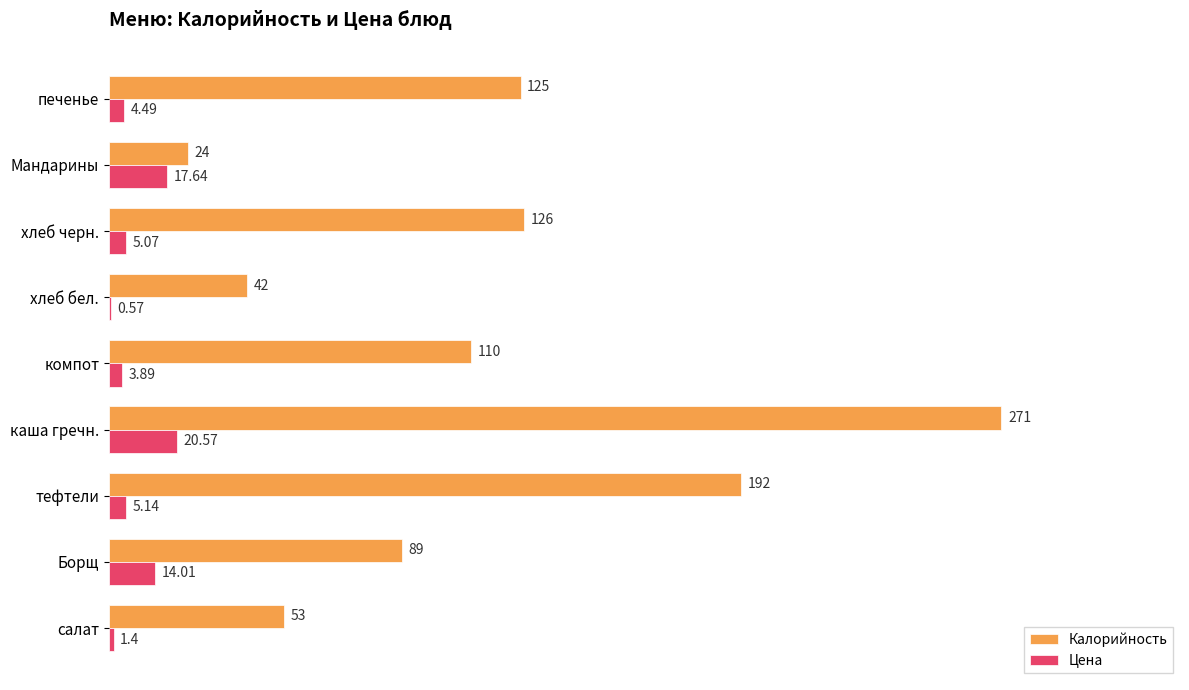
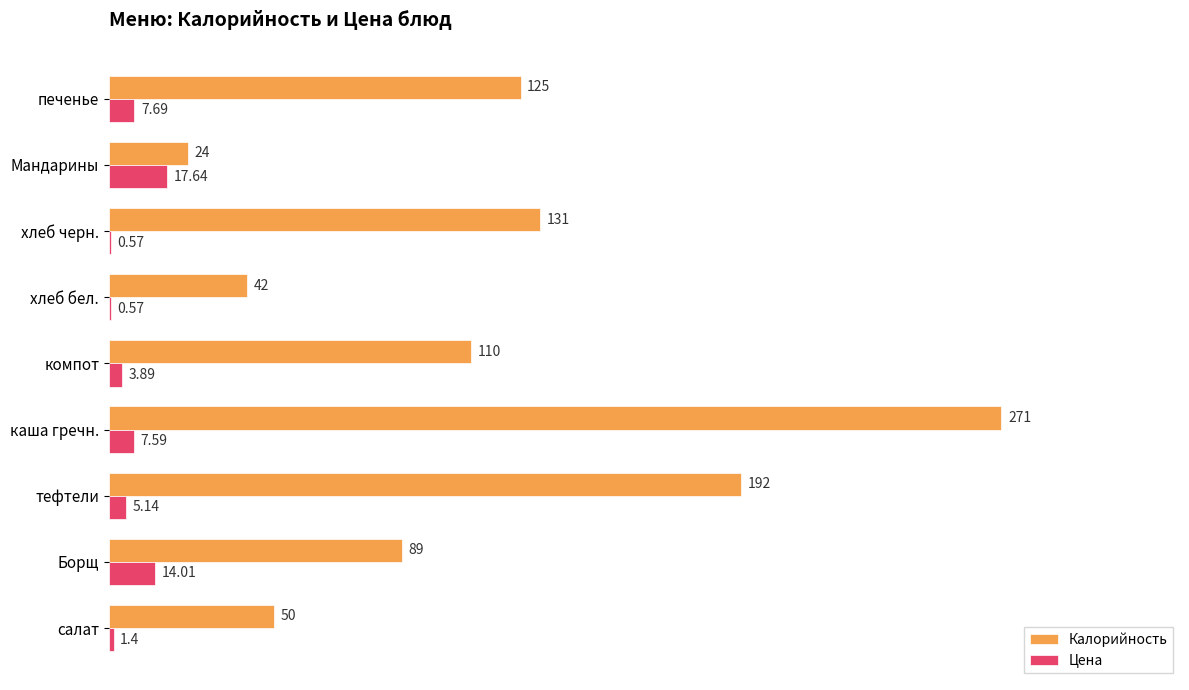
Цена, печенье: 4.49 -> 7.69
Калорийность, хлеб черн.: 126 -> 131
Цена, хлеб черн.: 5.07 -> 0.57
Цена, каша гречн.: 20.57 -> 7.59
Калорийность, салат: 53 -> 50
